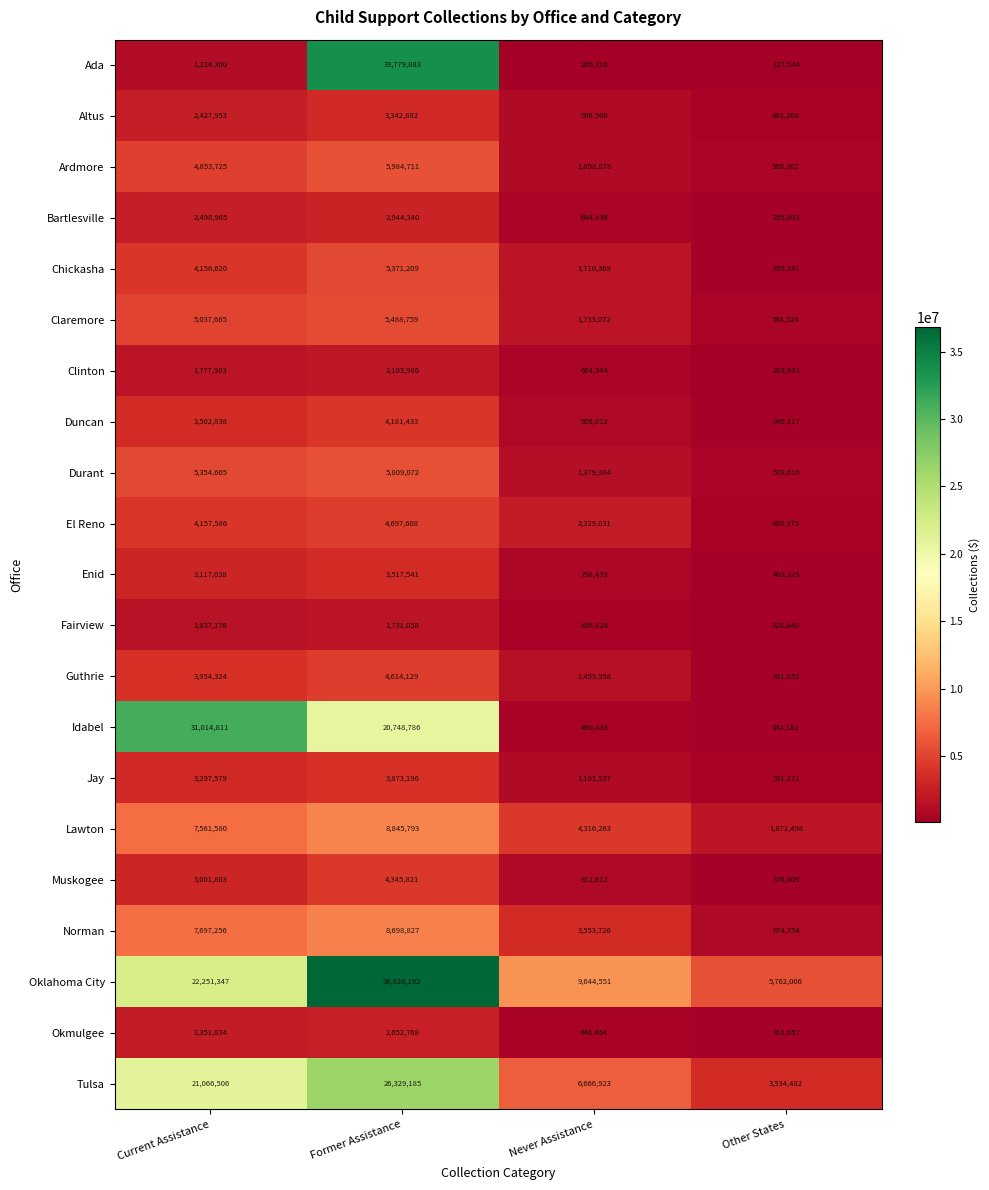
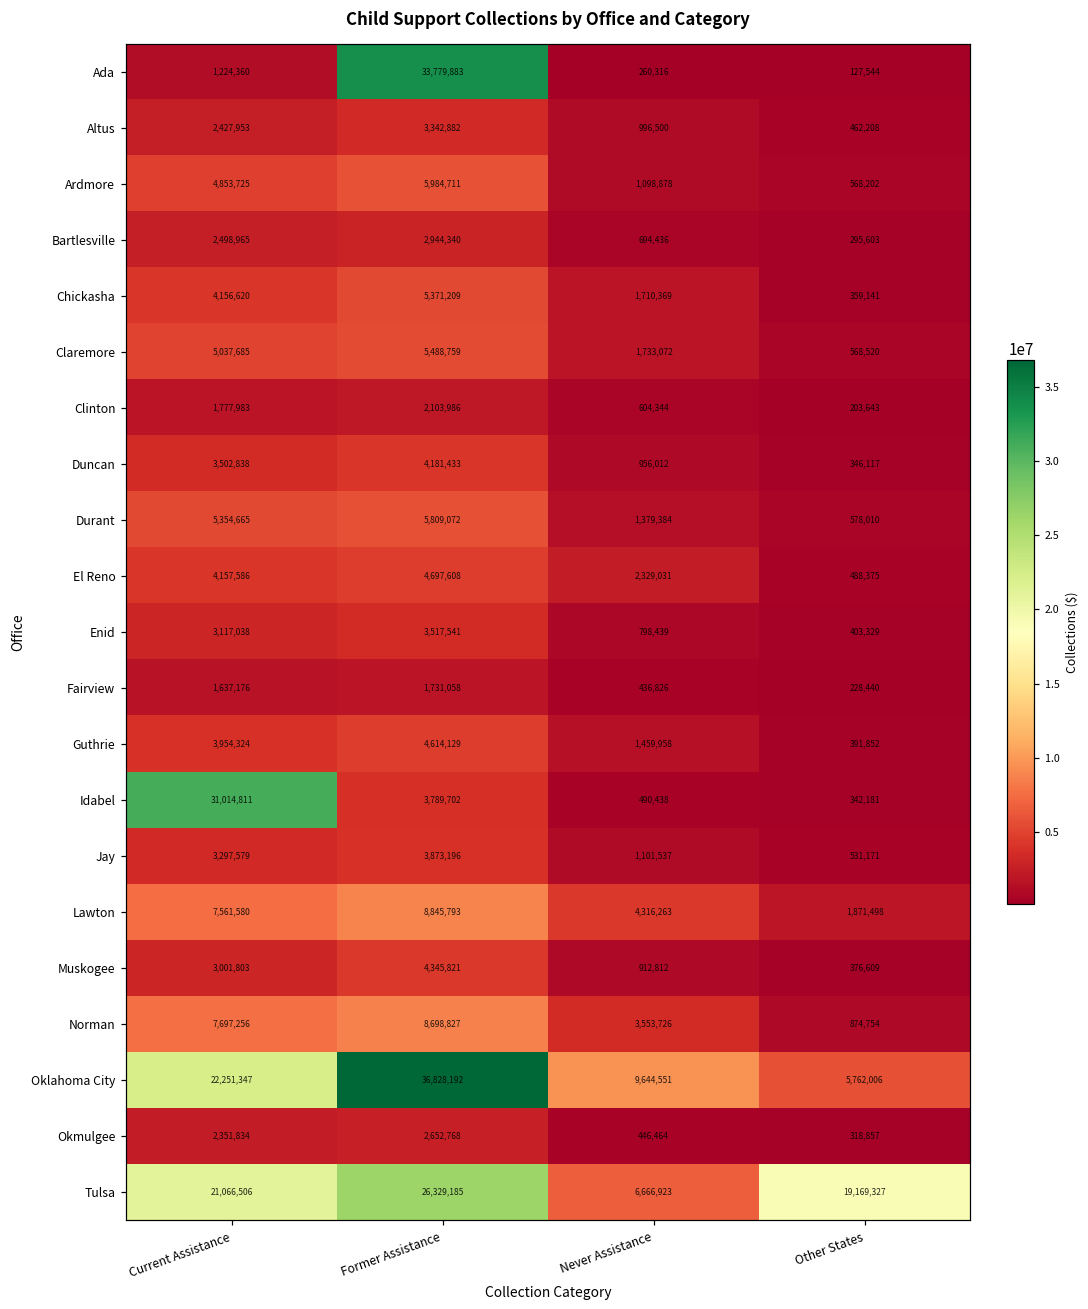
Idabel, Former Assistance: 20,748,786 -> 3,789,702
Tulsa, Other States: 3,534,482 -> 19,169,327
